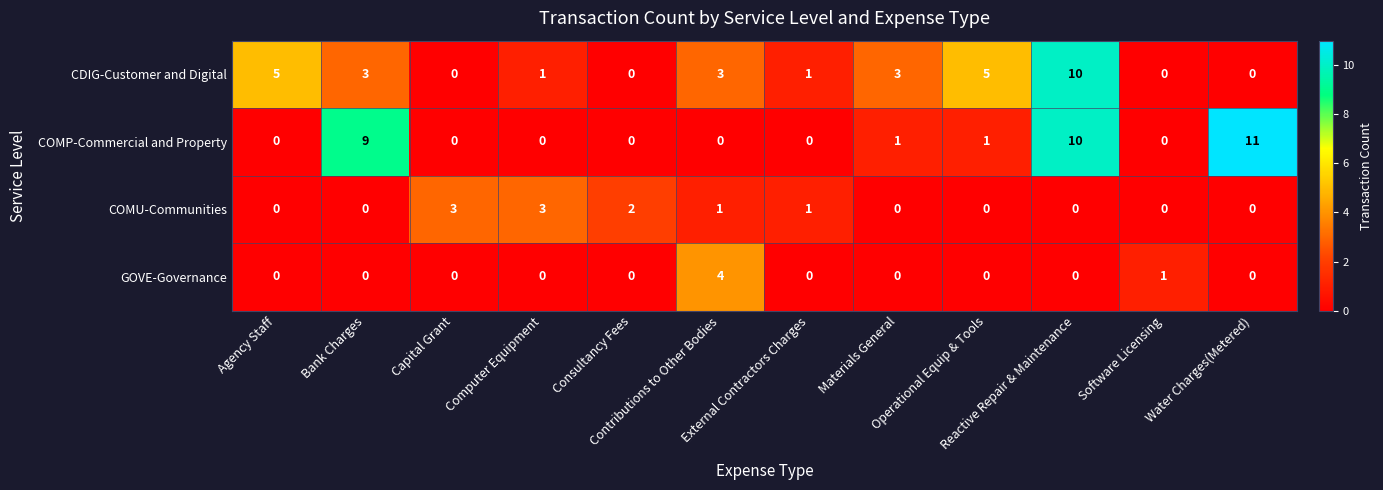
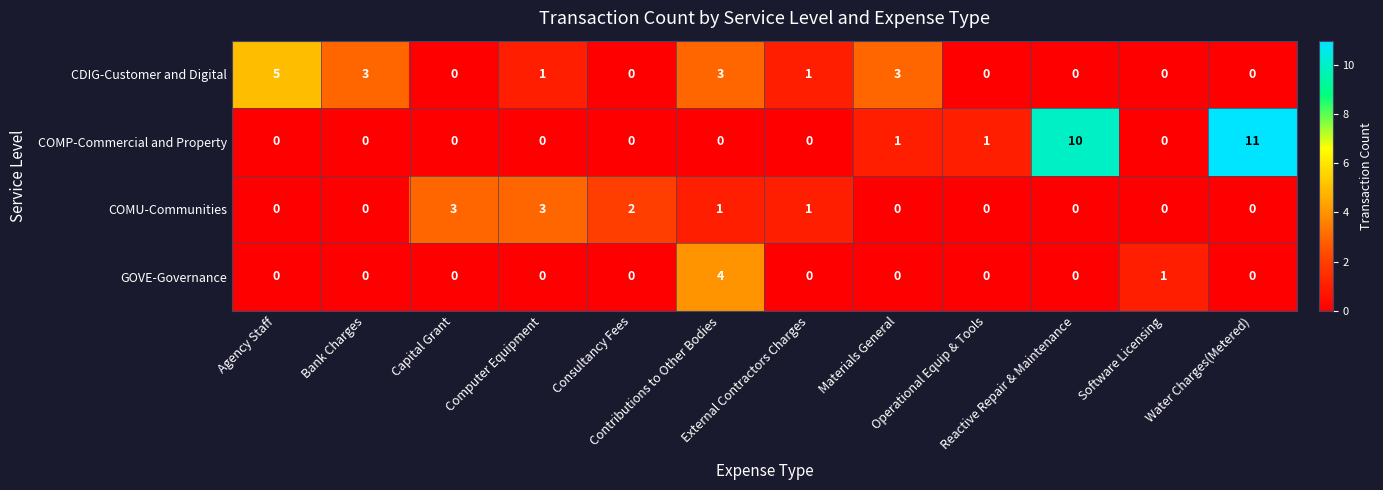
CDIG-Customer and Digital, Operational Equip & Tools: 5 -> 0
CDIG-Customer and Digital, Reactive Repair & Maintenance: 10 -> 0
COMP-Commercial and Property, Bank Charges: 9 -> 0
